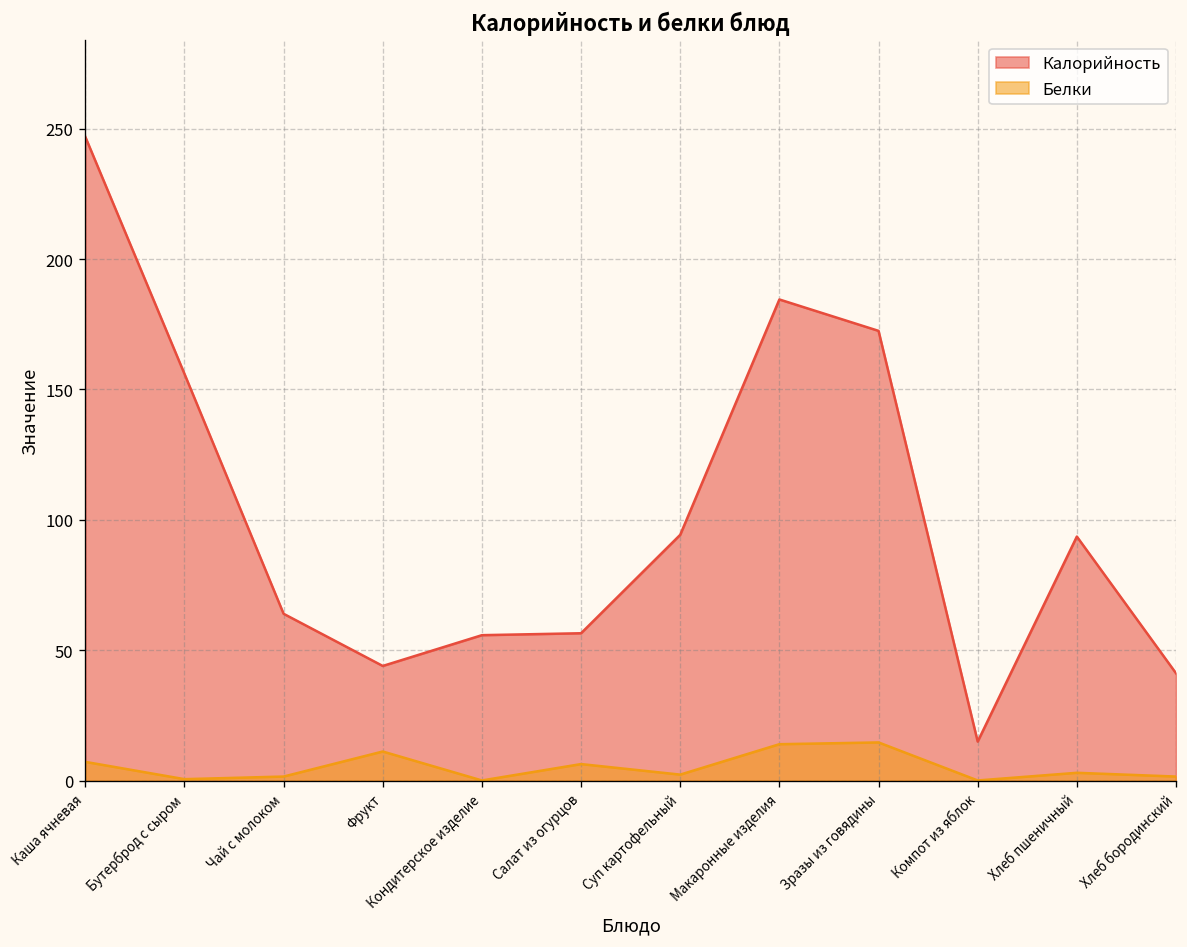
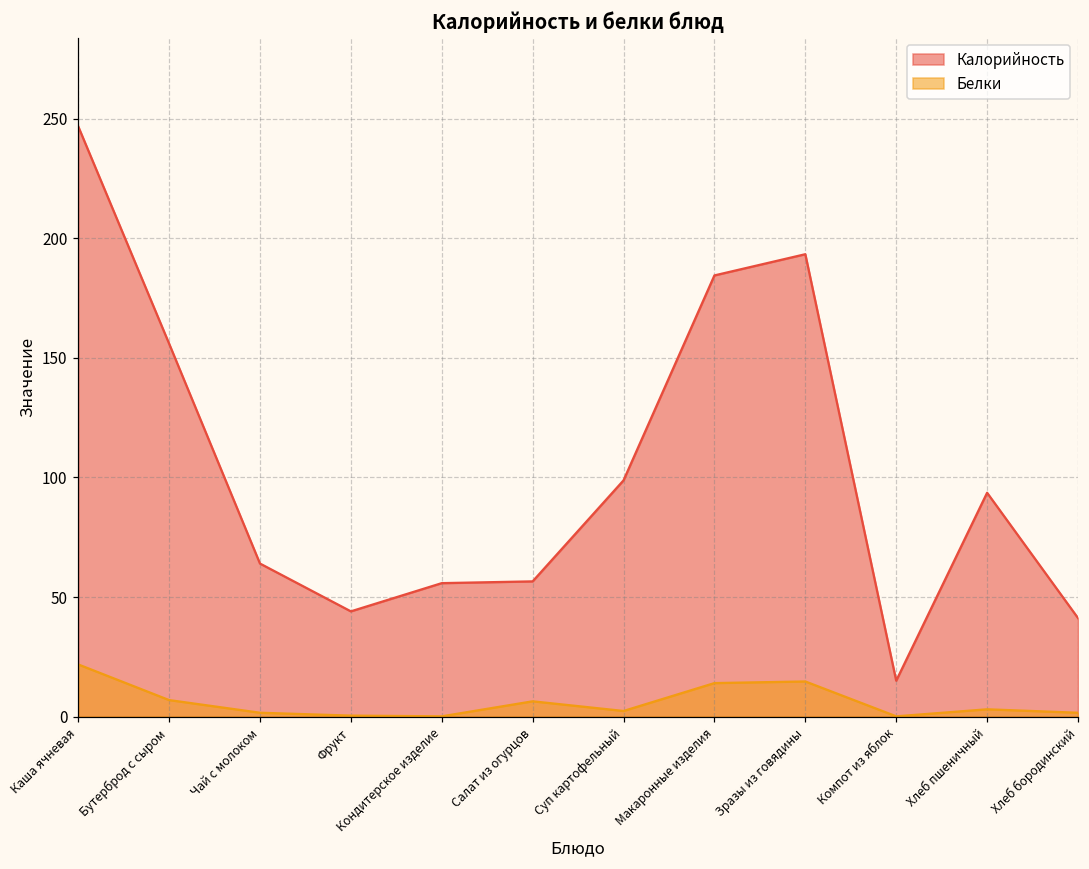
Белки, Каша ячневая: 7 -> 22
Белки, Бутерброд с сыром: 1 -> 7
Белки, Фрукт: 11 -> 0
Калорийность, Суп картофельный: 94 -> 99
Калорийность, Зразы из говядины: 172 -> 193
